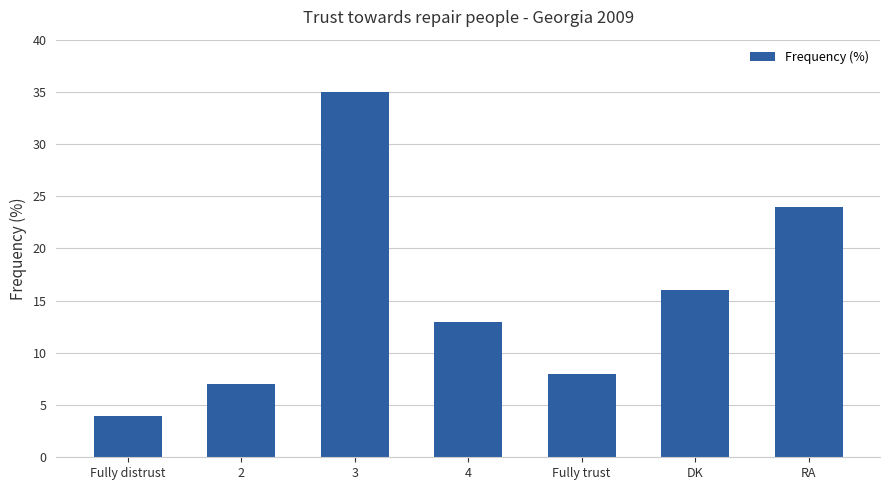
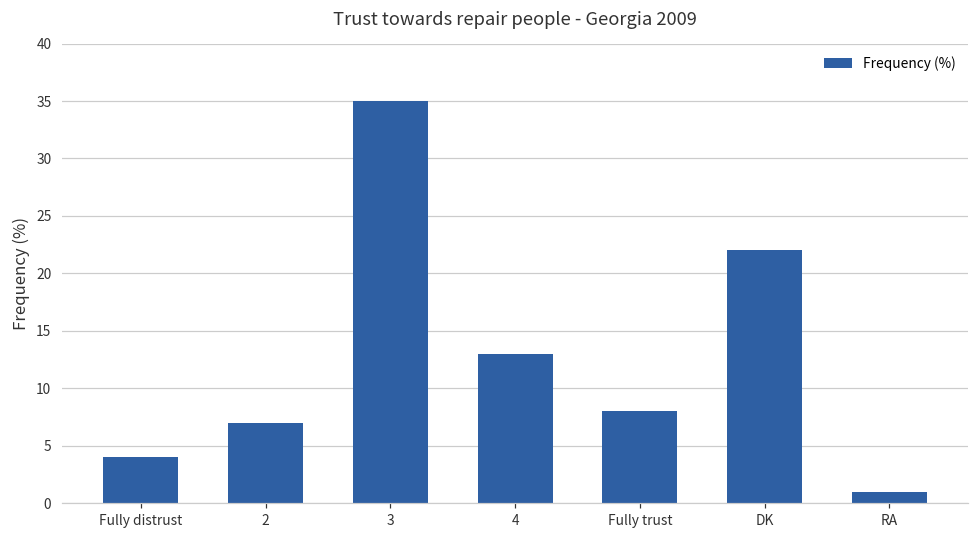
DK: 16 -> 22
RA: 24 -> 1
